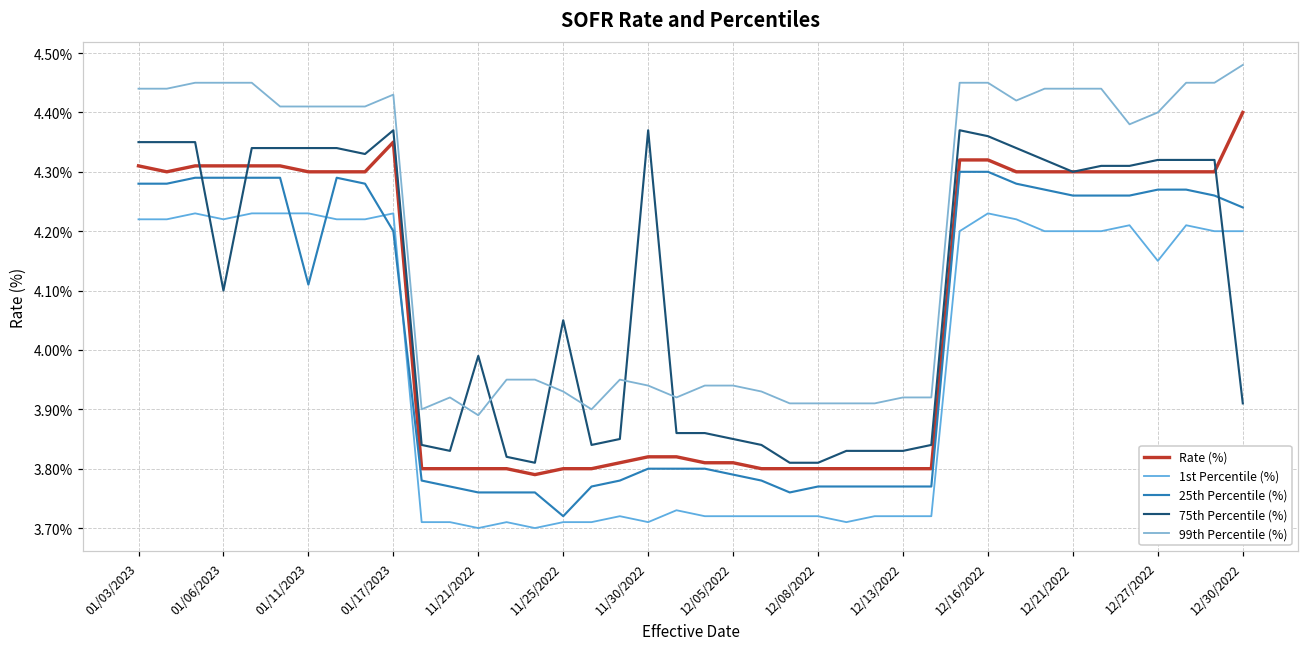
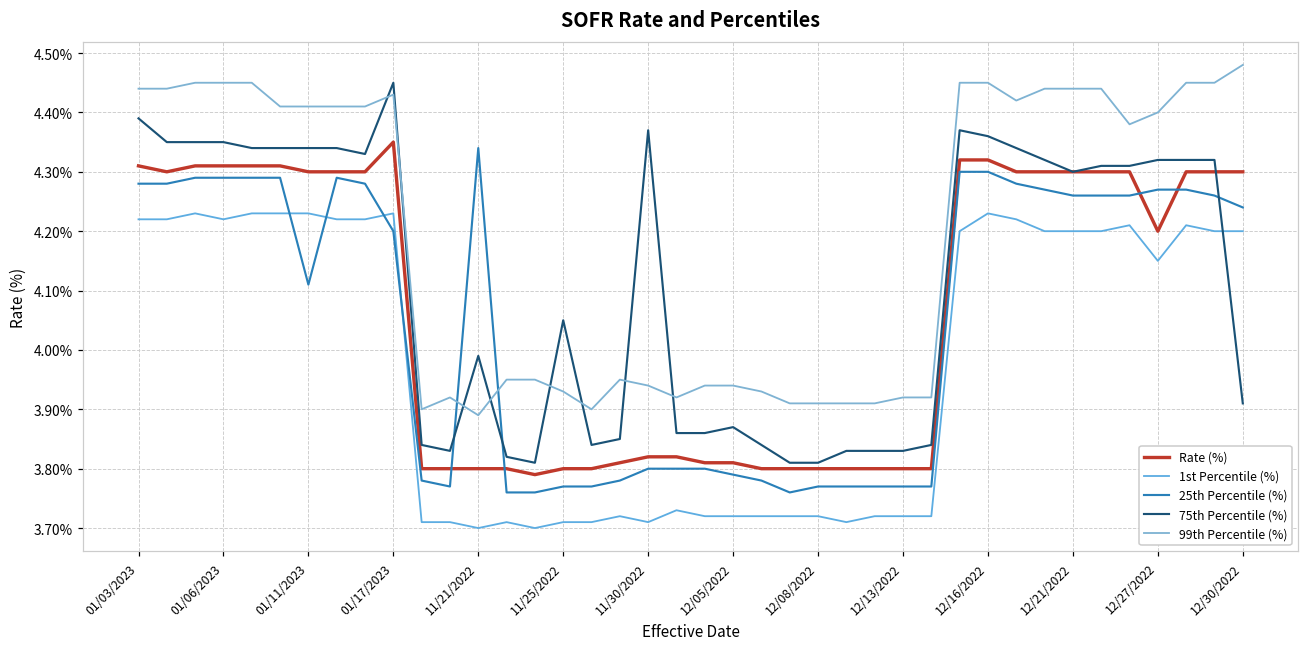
75th Percentile (%), 01/03/2023: 4.35% -> 4.39%
75th Percentile (%), 01/06/2023: 4.10% -> 4.35%
75th Percentile (%), 01/17/2023: 4.37% -> 4.45%
25th Percentile (%), 11/21/2022: 3.76% -> 4.34%
25th Percentile (%), 11/25/2022: 3.72% -> 3.77%
75th Percentile (%), 12/05/2022: 3.85% -> 3.87%
Rate (%), 12/27/2022: 4.3% -> 4.2%
Rate (%), 12/30/2022: 4.4% -> 4.3%
